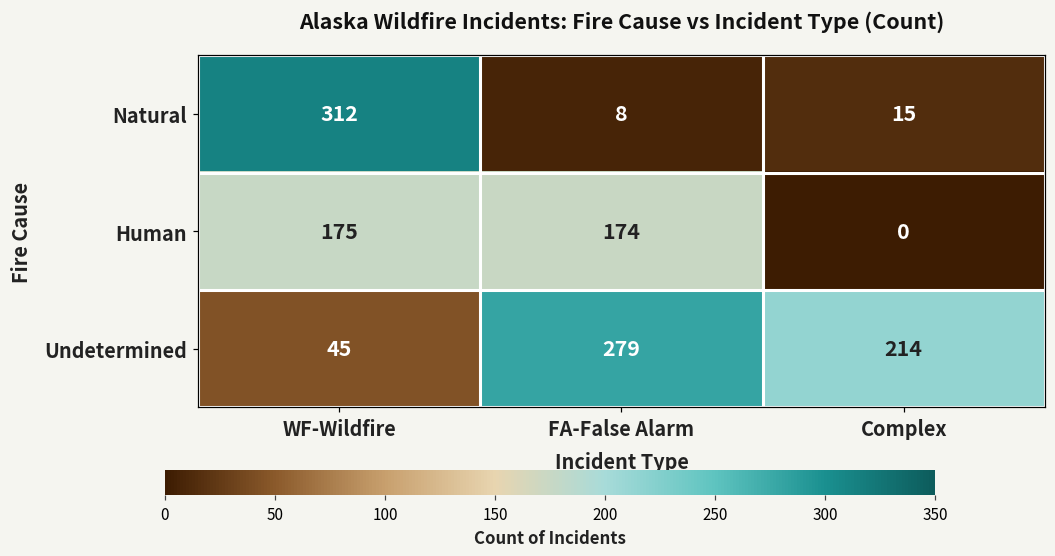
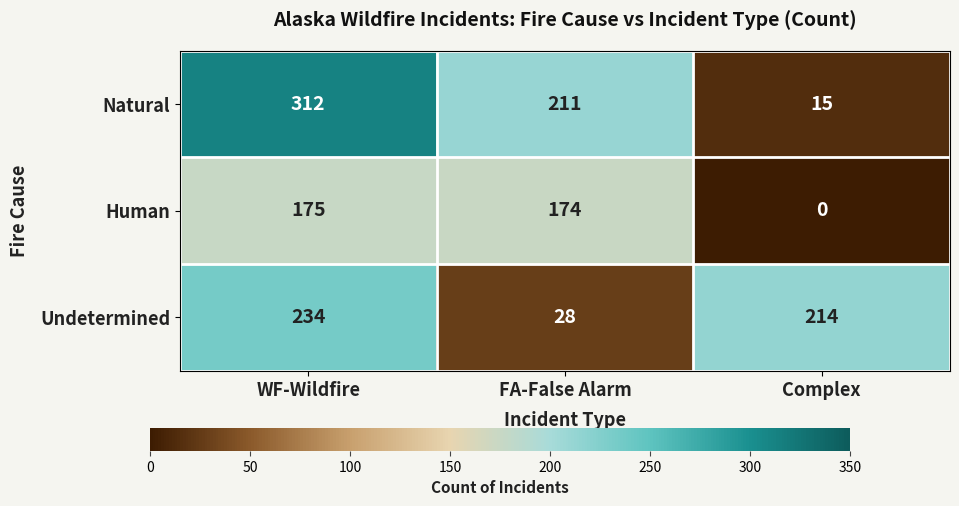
Natural, FA-False Alarm: 8 -> 211
Undetermined, WF-Wildfire: 45 -> 234
Undetermined, FA-False Alarm: 279 -> 28
